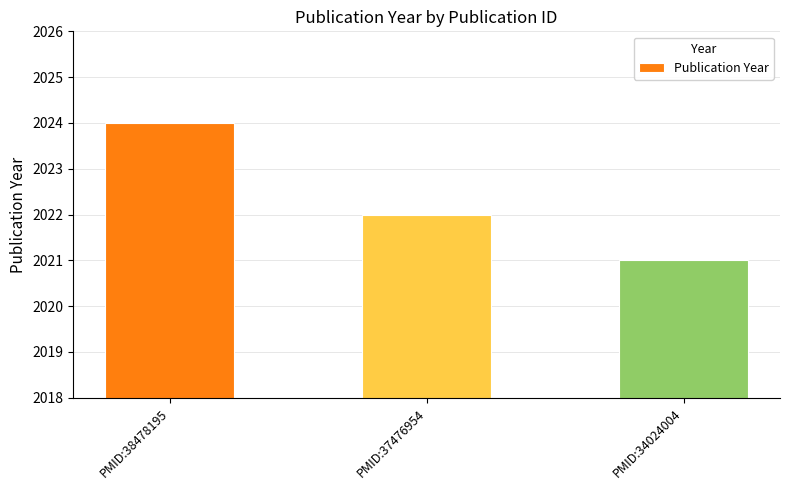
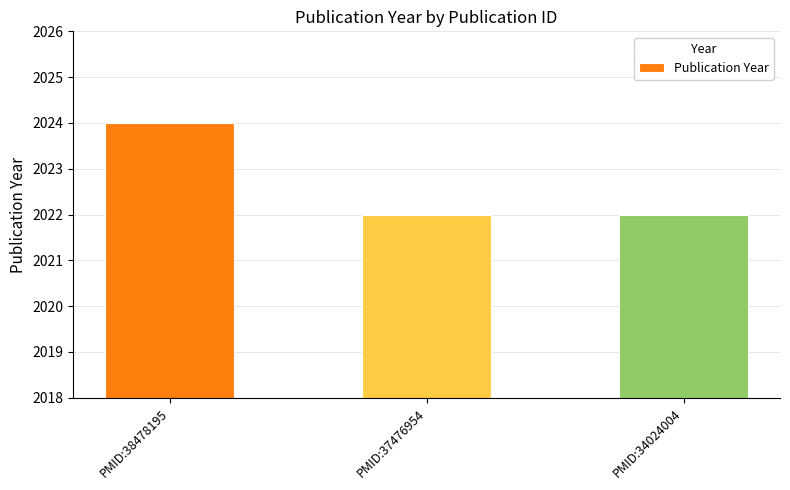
PMID:34024004: 2021 -> 2022
